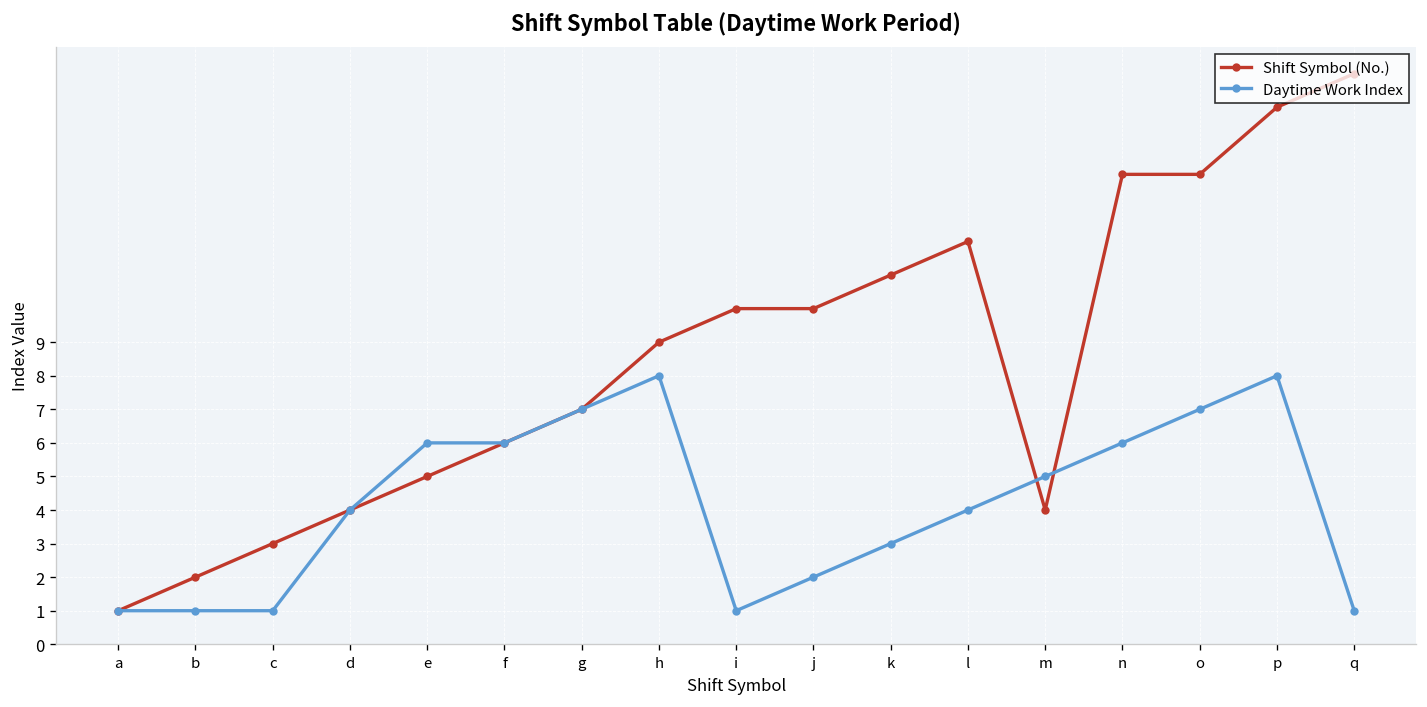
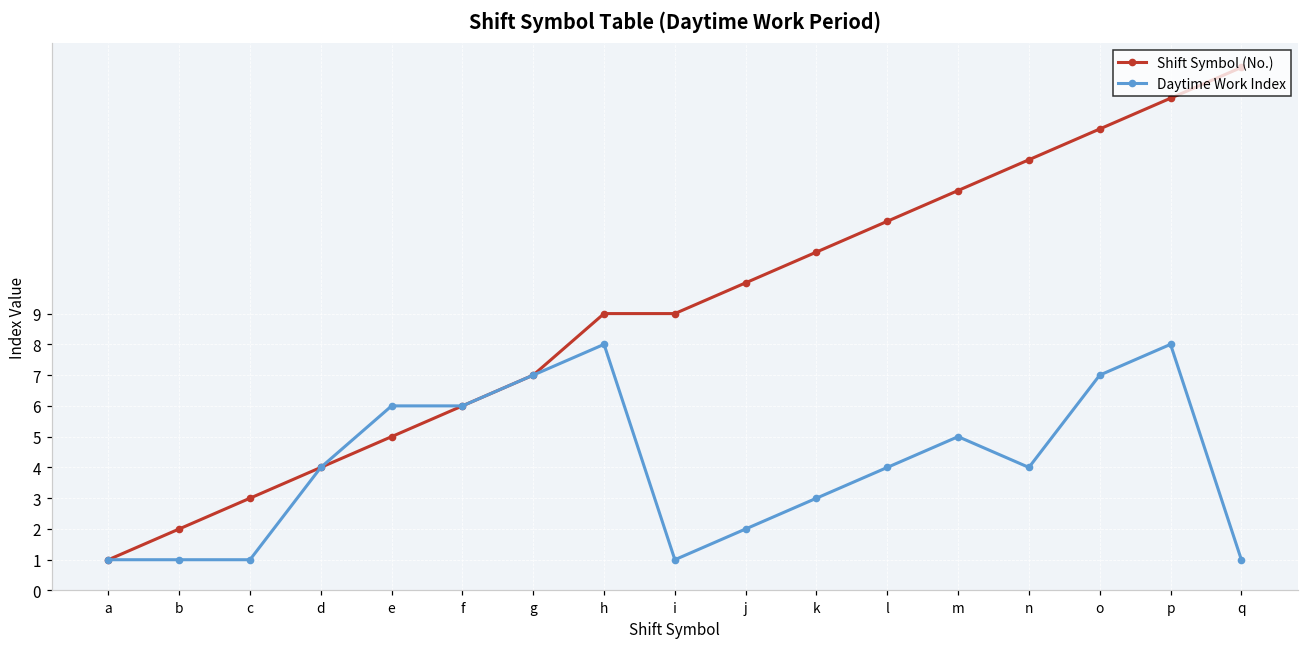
Shift Symbol (No.), i: 10 -> 9
Shift Symbol (No.), m: 4 -> 13
Daytime Work Index, n: 6 -> 4
Shift Symbol (No.), o: 14 -> 15
